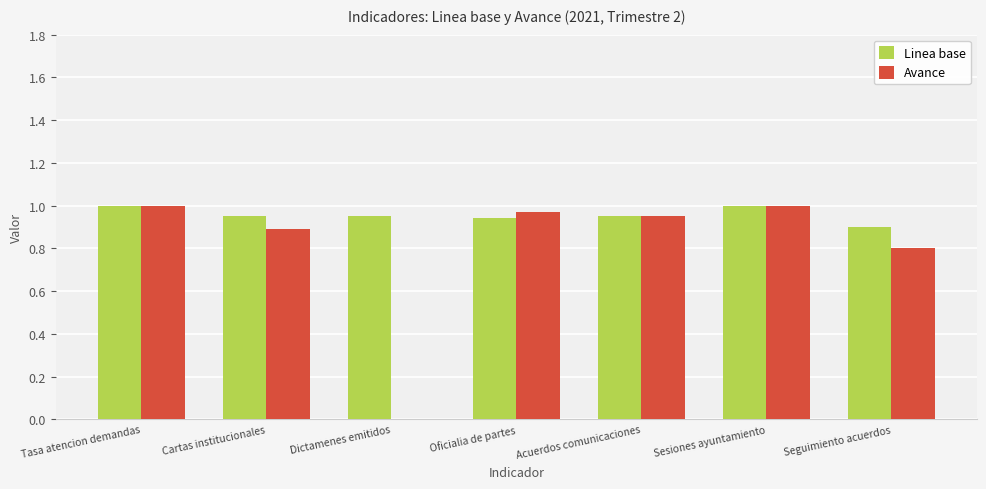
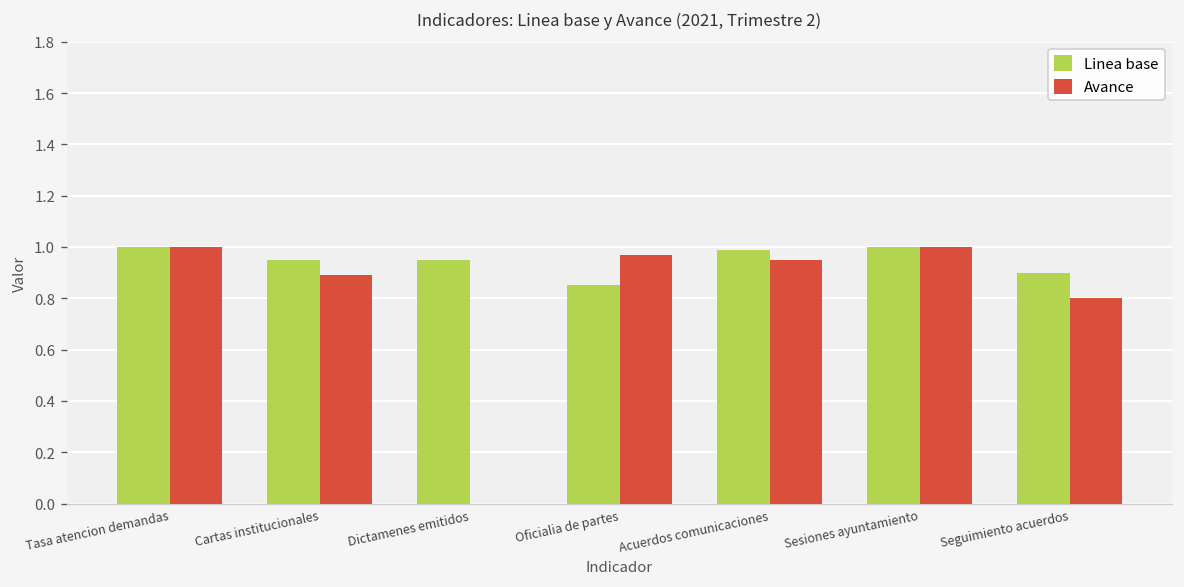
Linea base, Oficialia de partes: 0.94 -> 0.85
Linea base, Acuerdos comunicaciones: 0.95 -> 0.99
